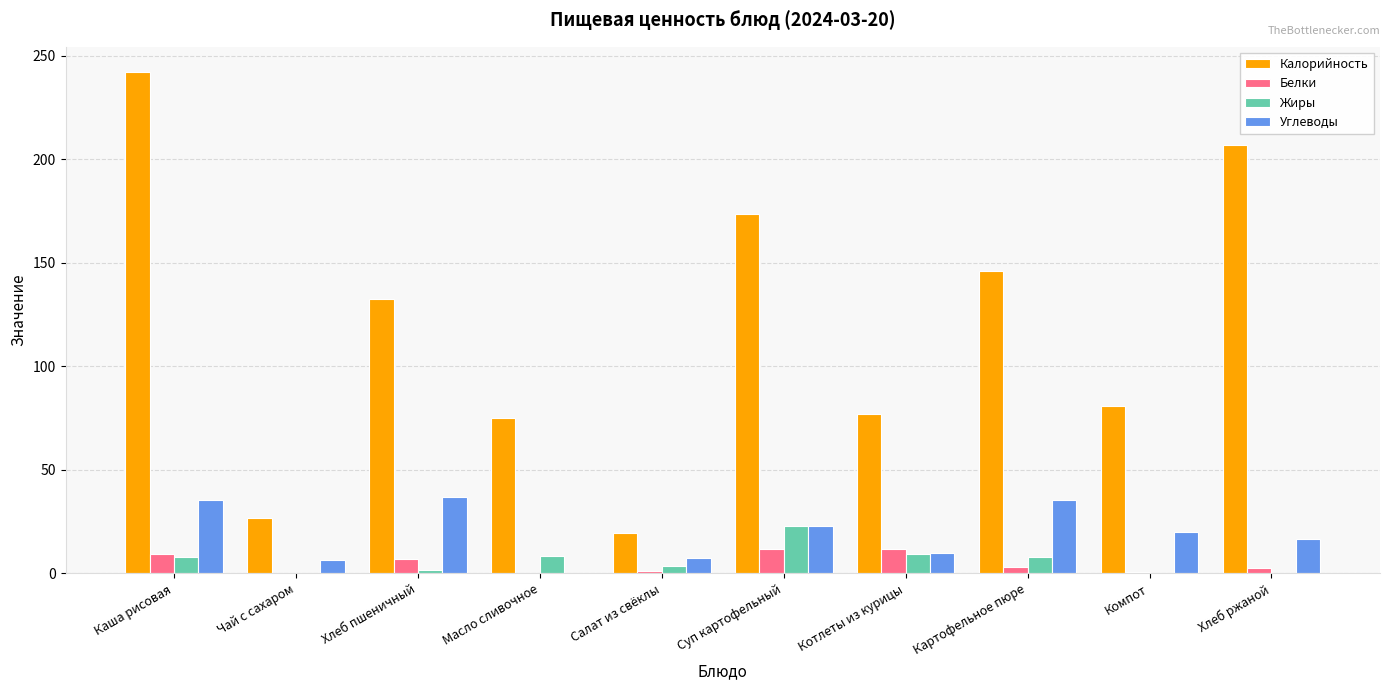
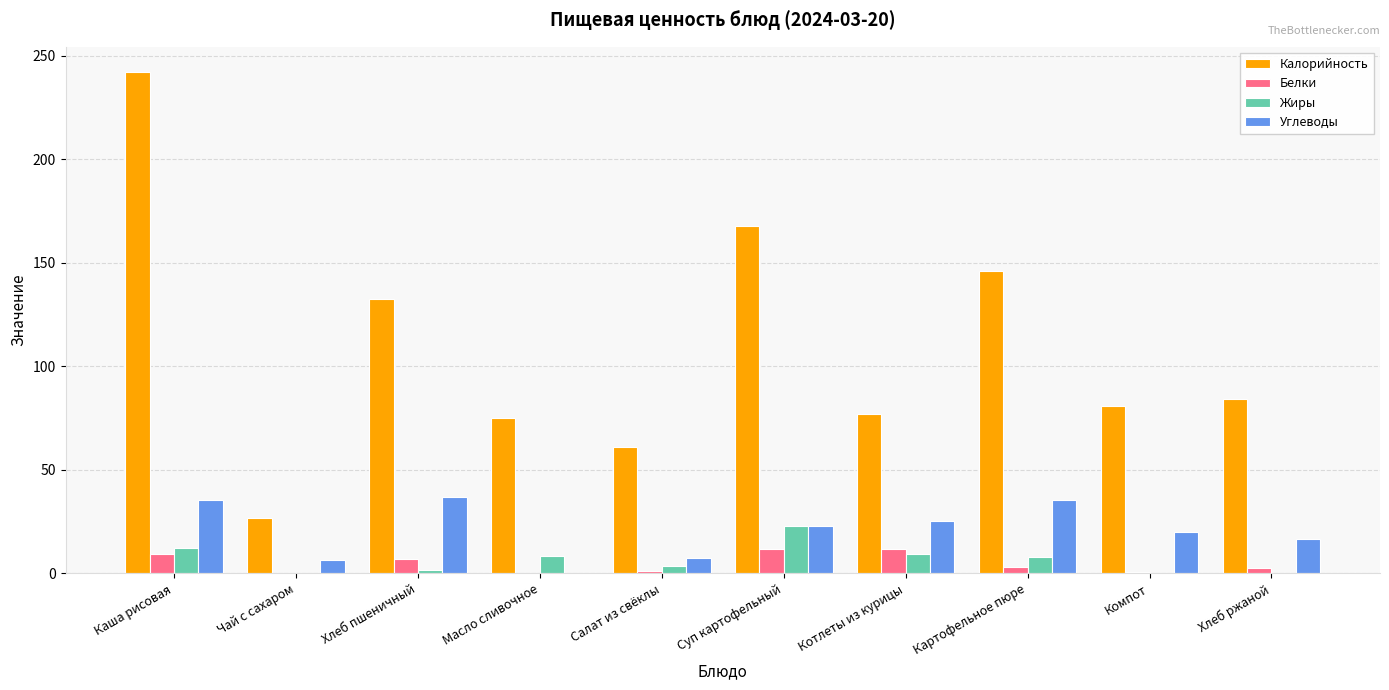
Жиры, Каша рисовая: 8 -> 12
Калорийность, Салат из свёклы: 20 -> 61
Калорийность, Суп картофельный: 174 -> 168
Углеводы, Котлеты из курицы: 10 -> 25
Калорийность, Хлеб ржаной: 207 -> 84
